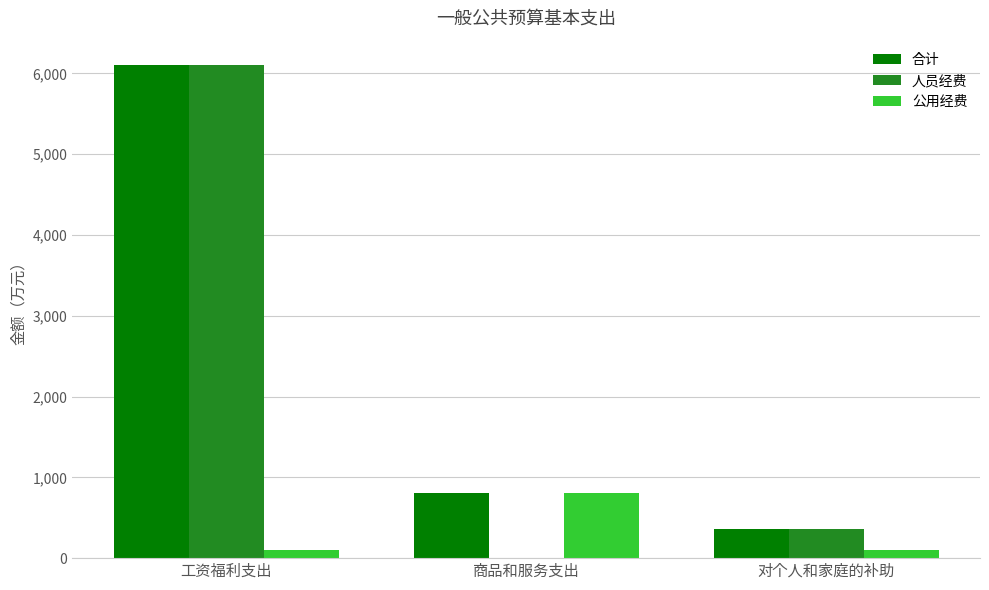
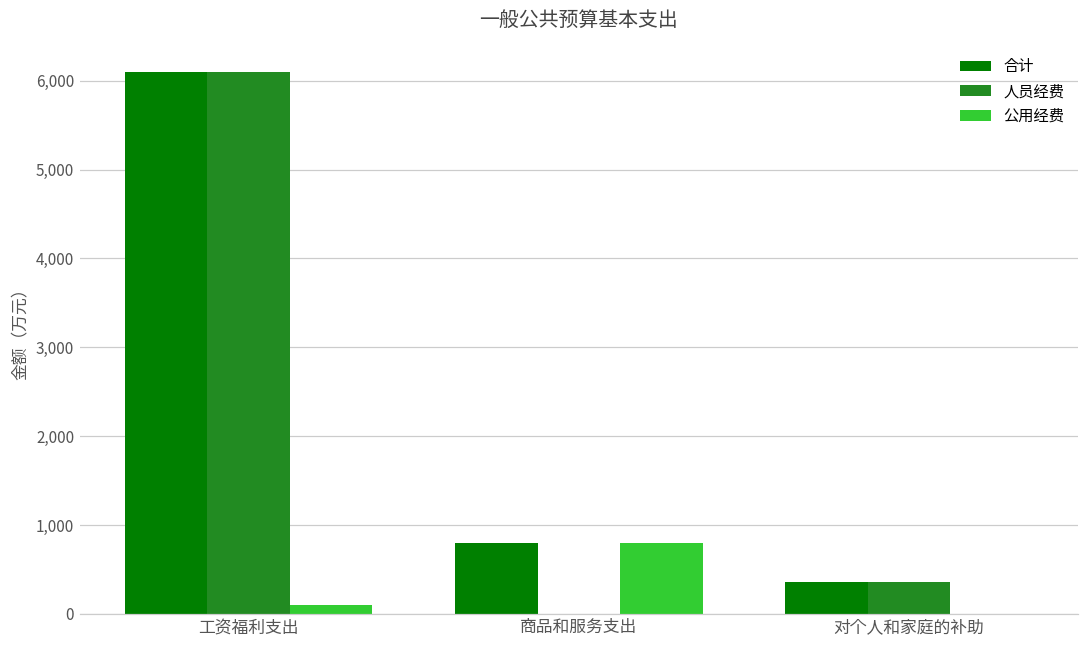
公用经费, 对个人和家庭的补助: 100 -> 0
